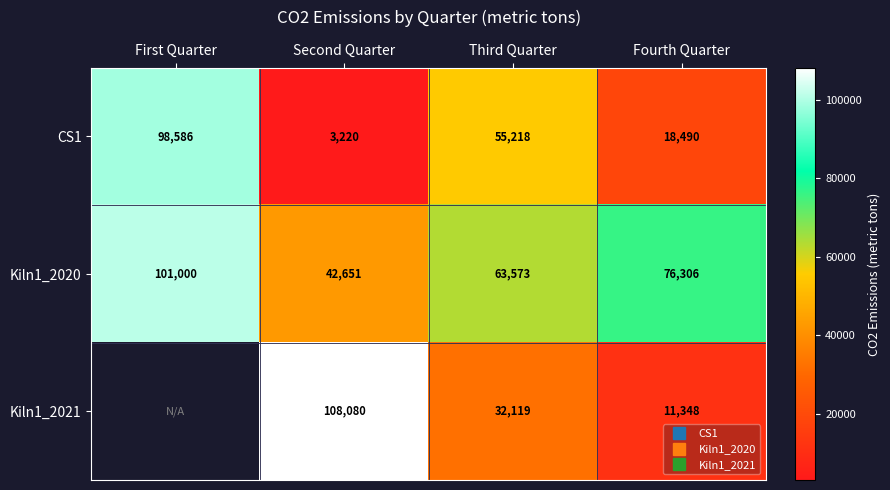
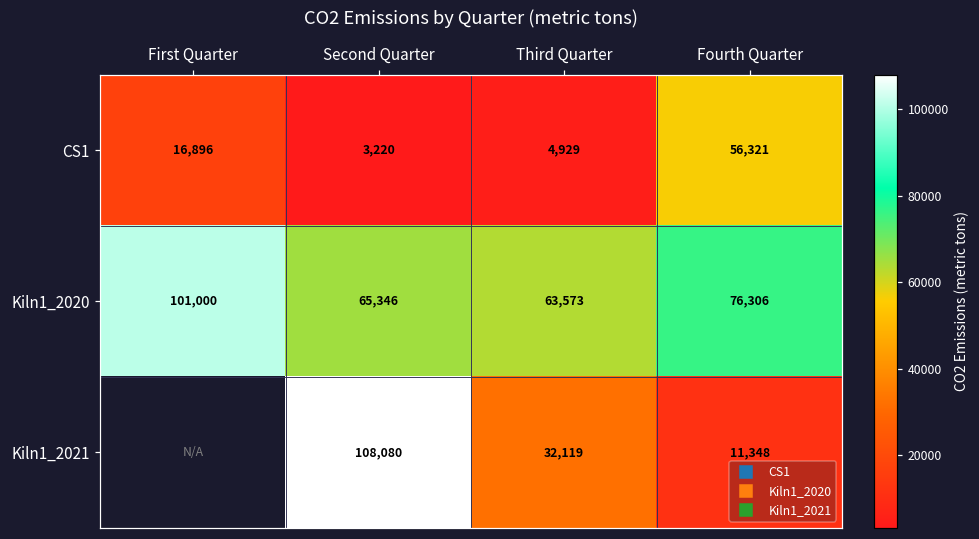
CS1, First Quarter: 98,586 -> 16,896
CS1, Third Quarter: 55,218 -> 4,929
CS1, Fourth Quarter: 18,490 -> 56,321
Kiln1_2020, Second Quarter: 42,651 -> 65,346
